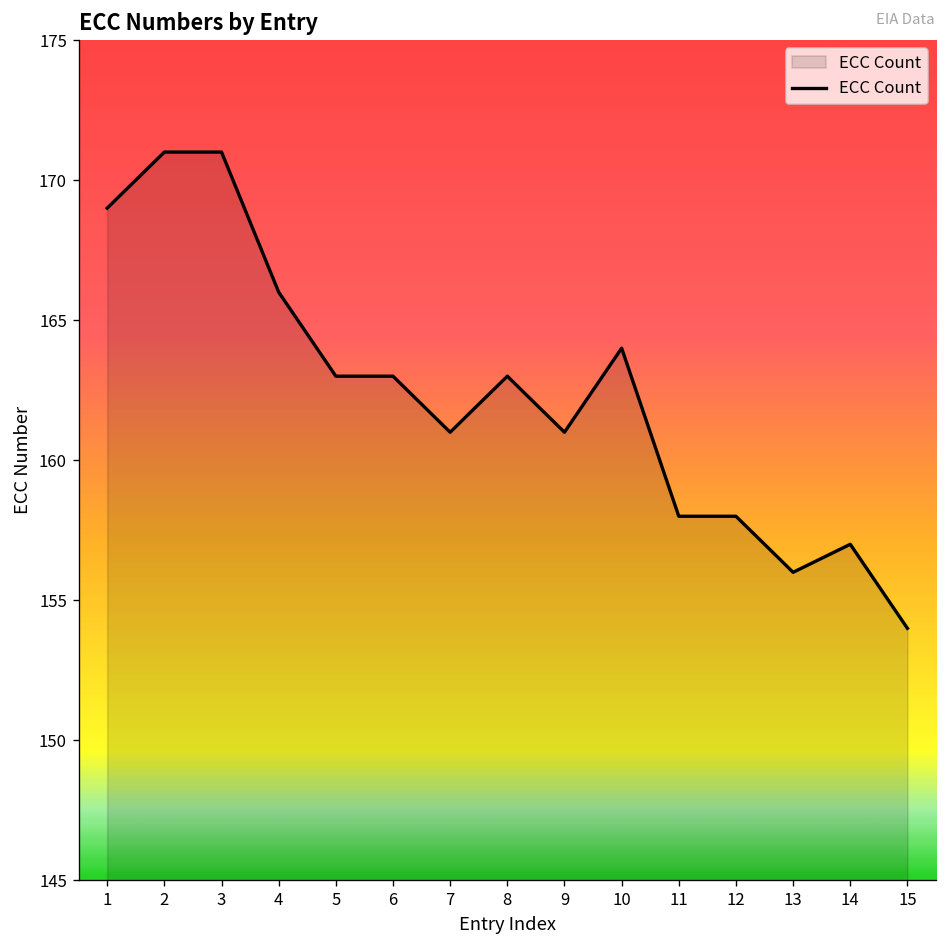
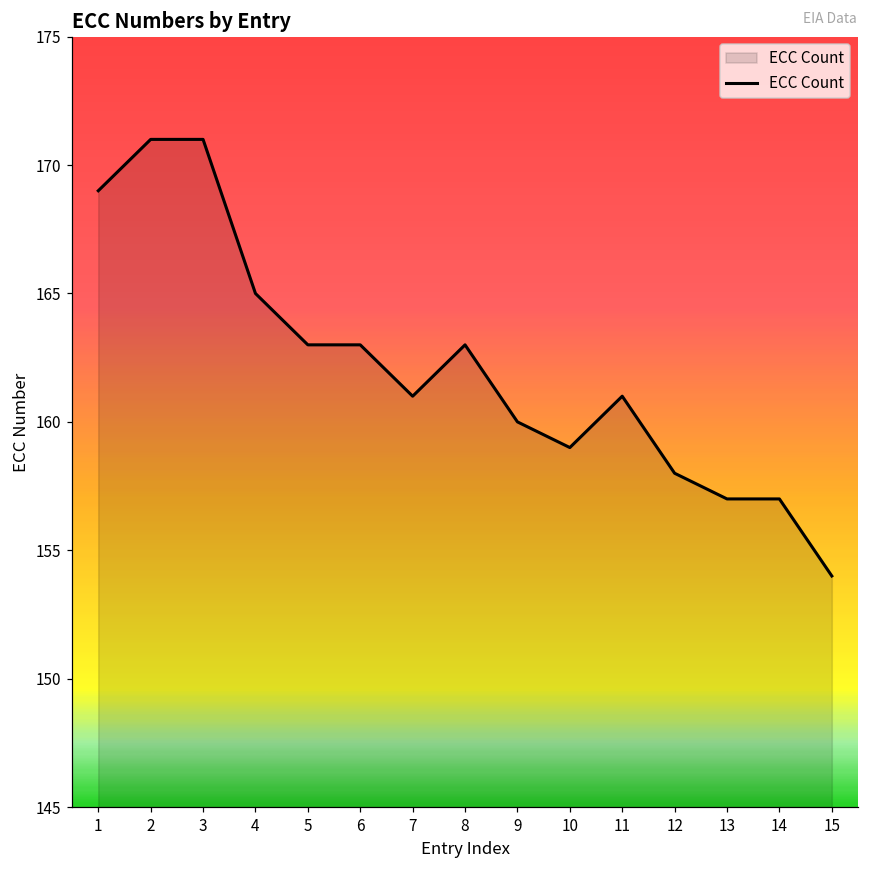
4: 166 -> 165
9: 161 -> 160
10: 164 -> 159
11: 158 -> 161
13: 156 -> 157
